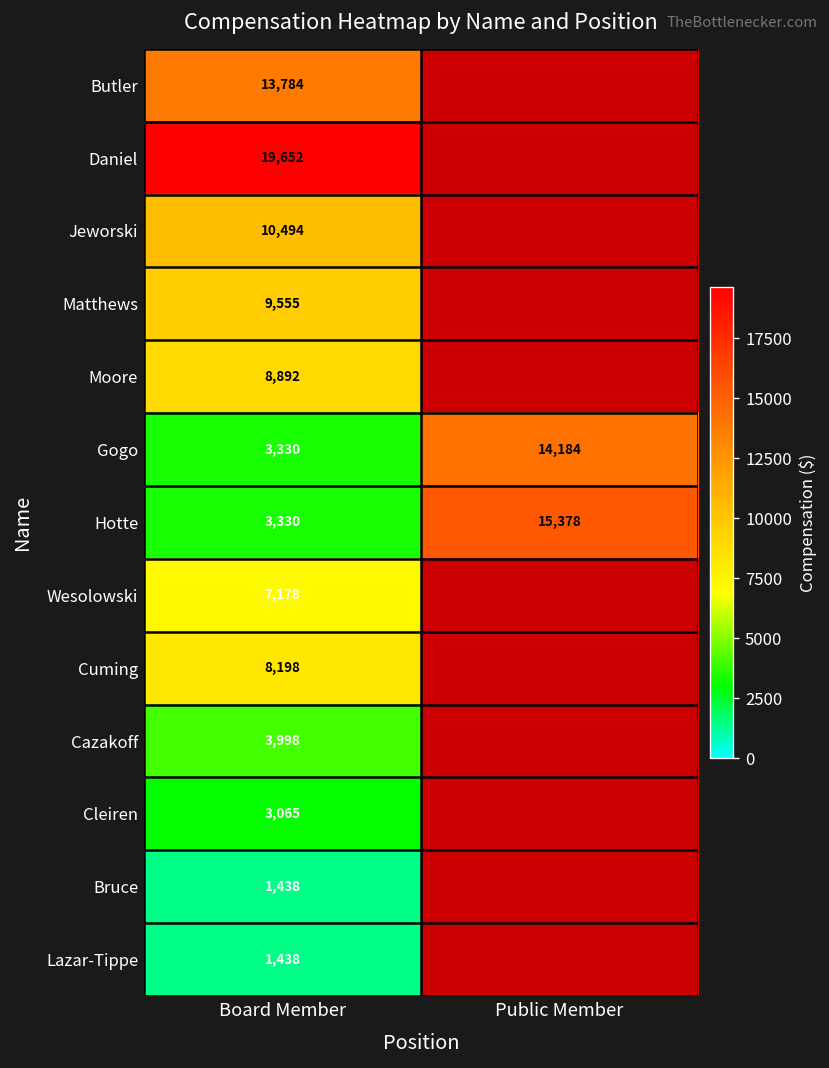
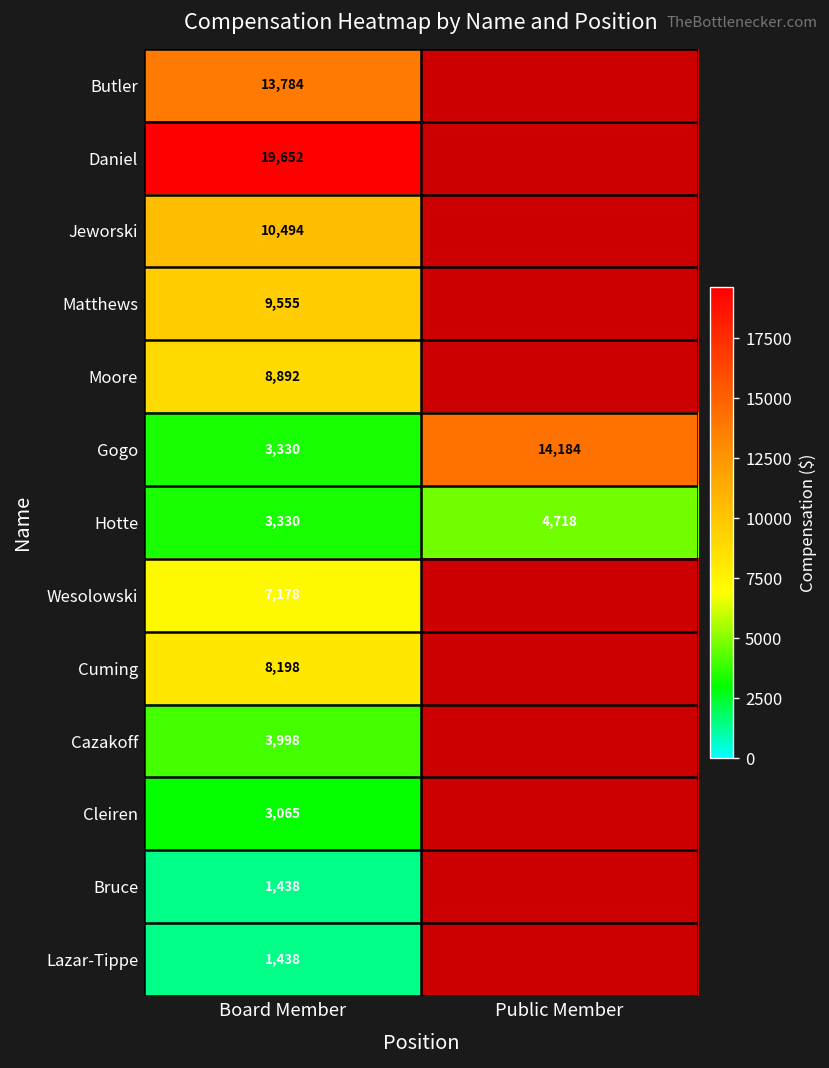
Hotte, Public Member: 15,378 -> 4,718
